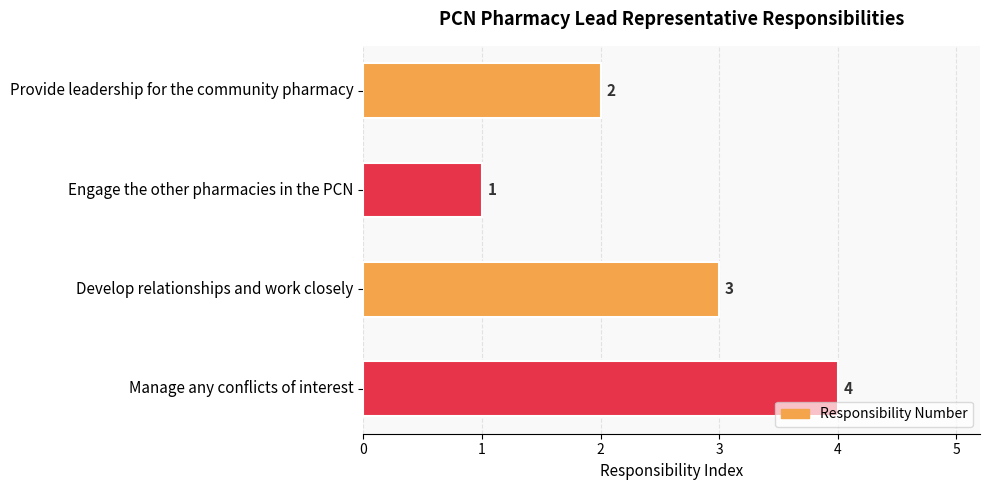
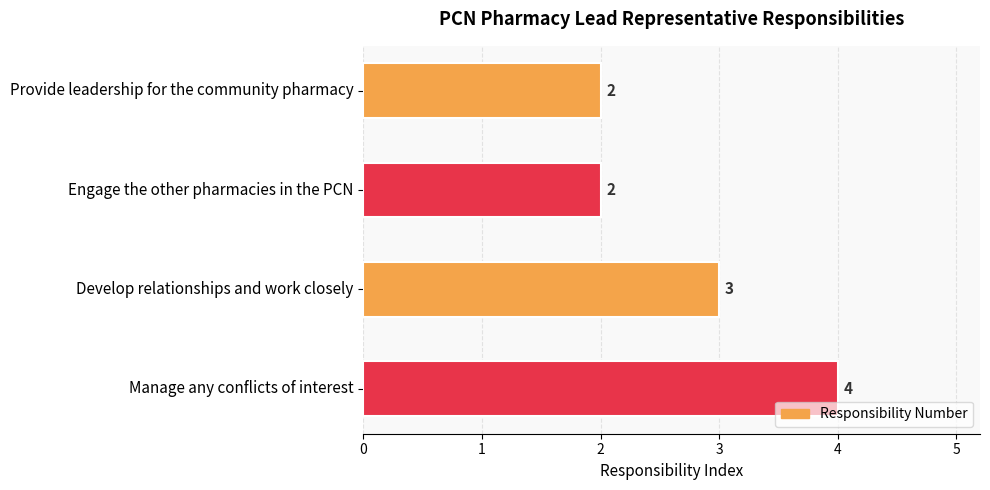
Engage the other pharmacies in the PCN: 1 -> 2
